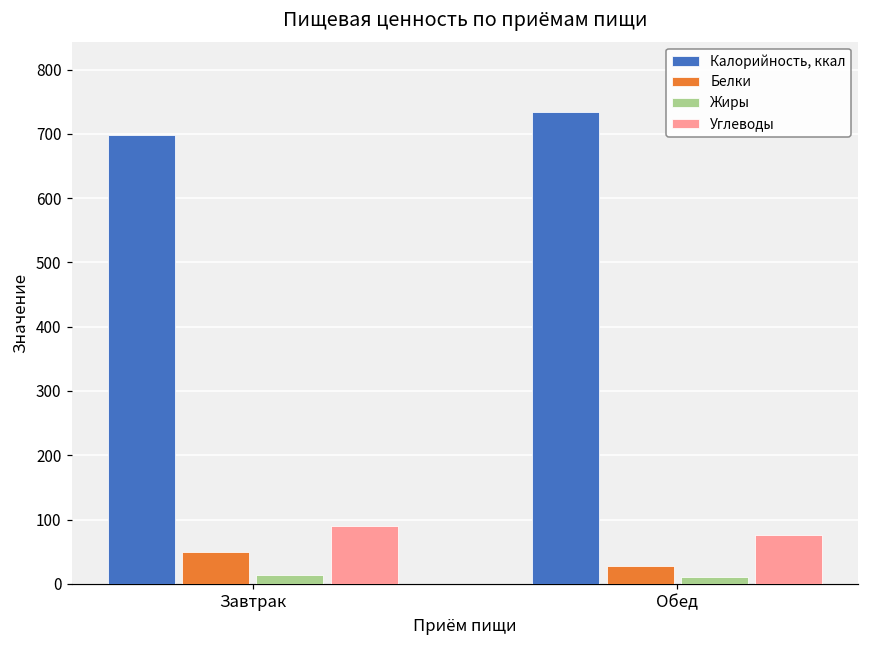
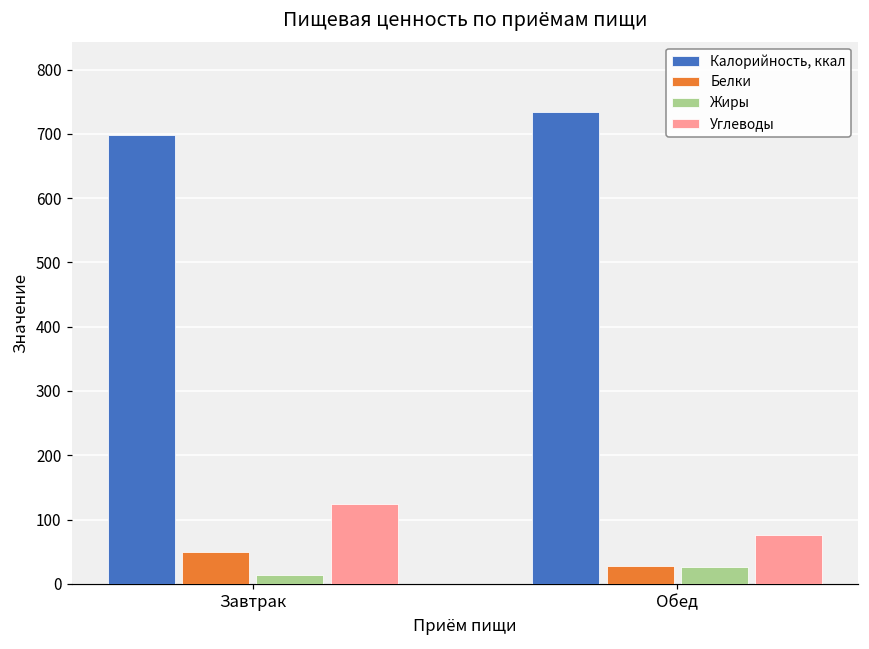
Углеводы, Завтрак: 90 -> 120
Жиры, Обед: 10 -> 30
